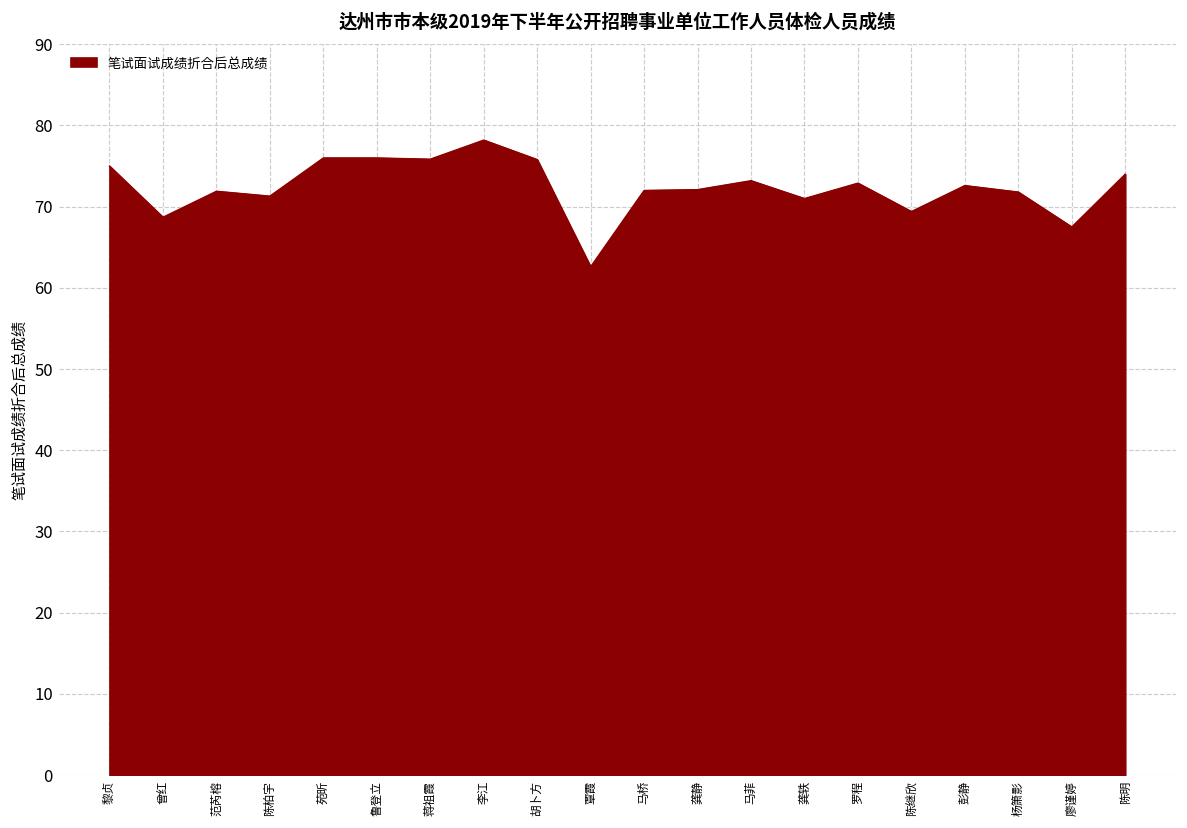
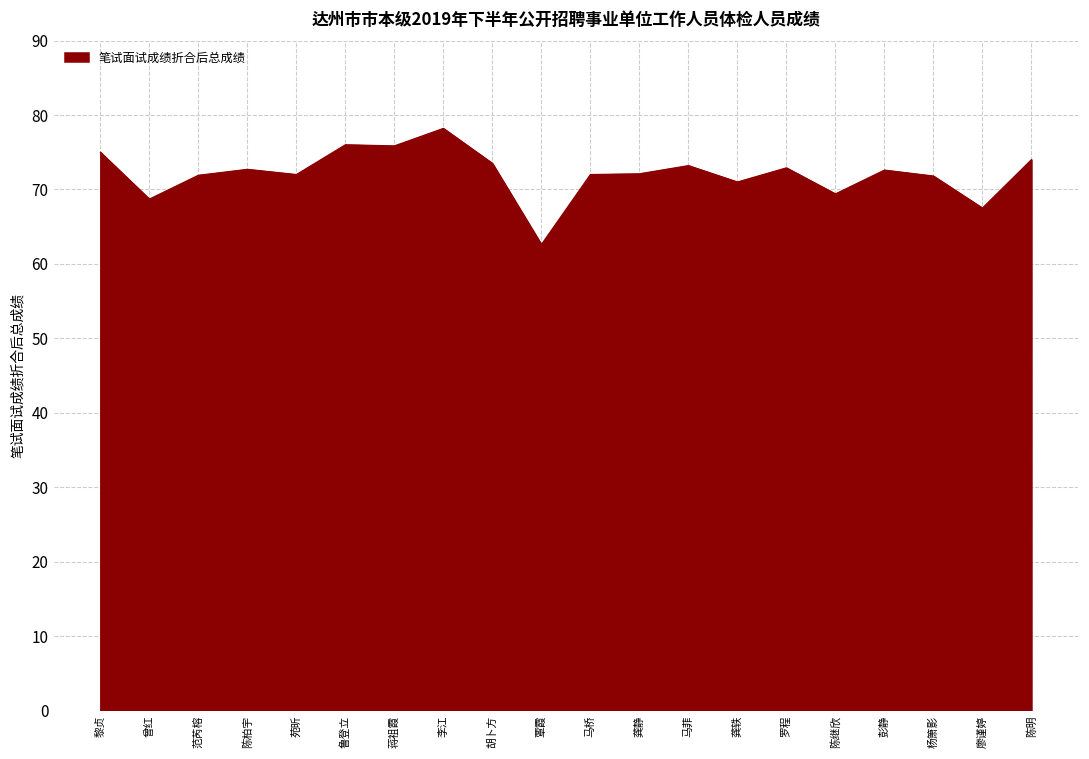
陈柏宇: 71 -> 73
苑昕: 76 -> 72
胡卜方: 76 -> 74
